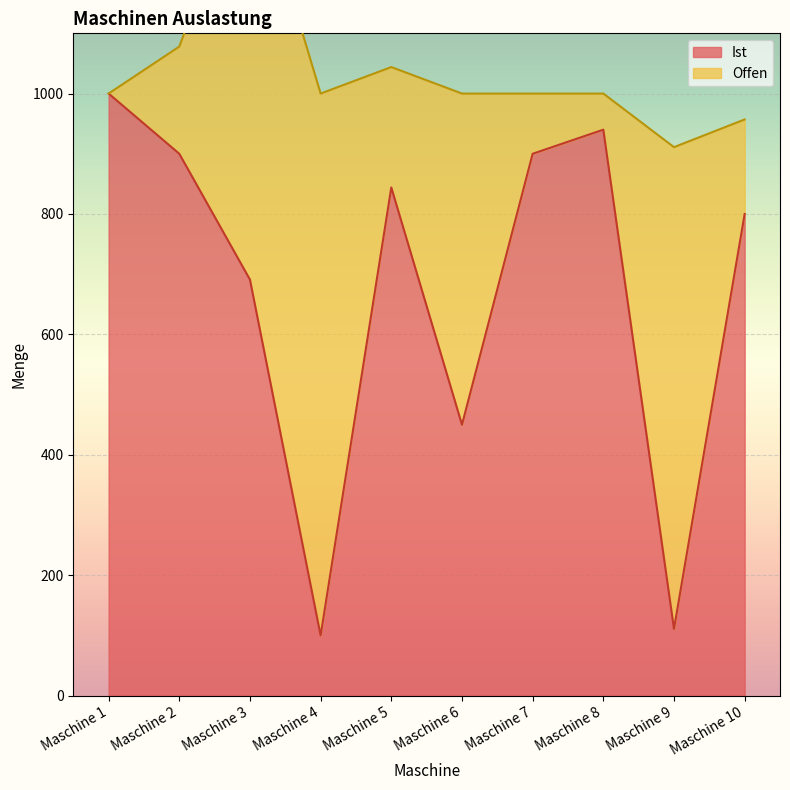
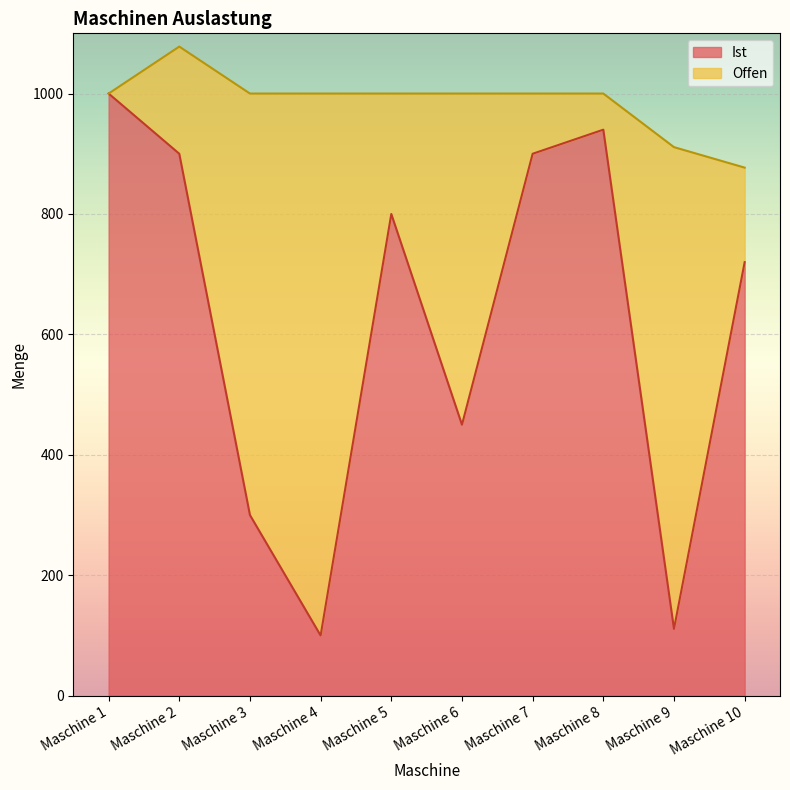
Ist, Maschine 3: 690 -> 300
Ist, Maschine 5: 840 -> 800
Ist, Maschine 10: 800 -> 720
